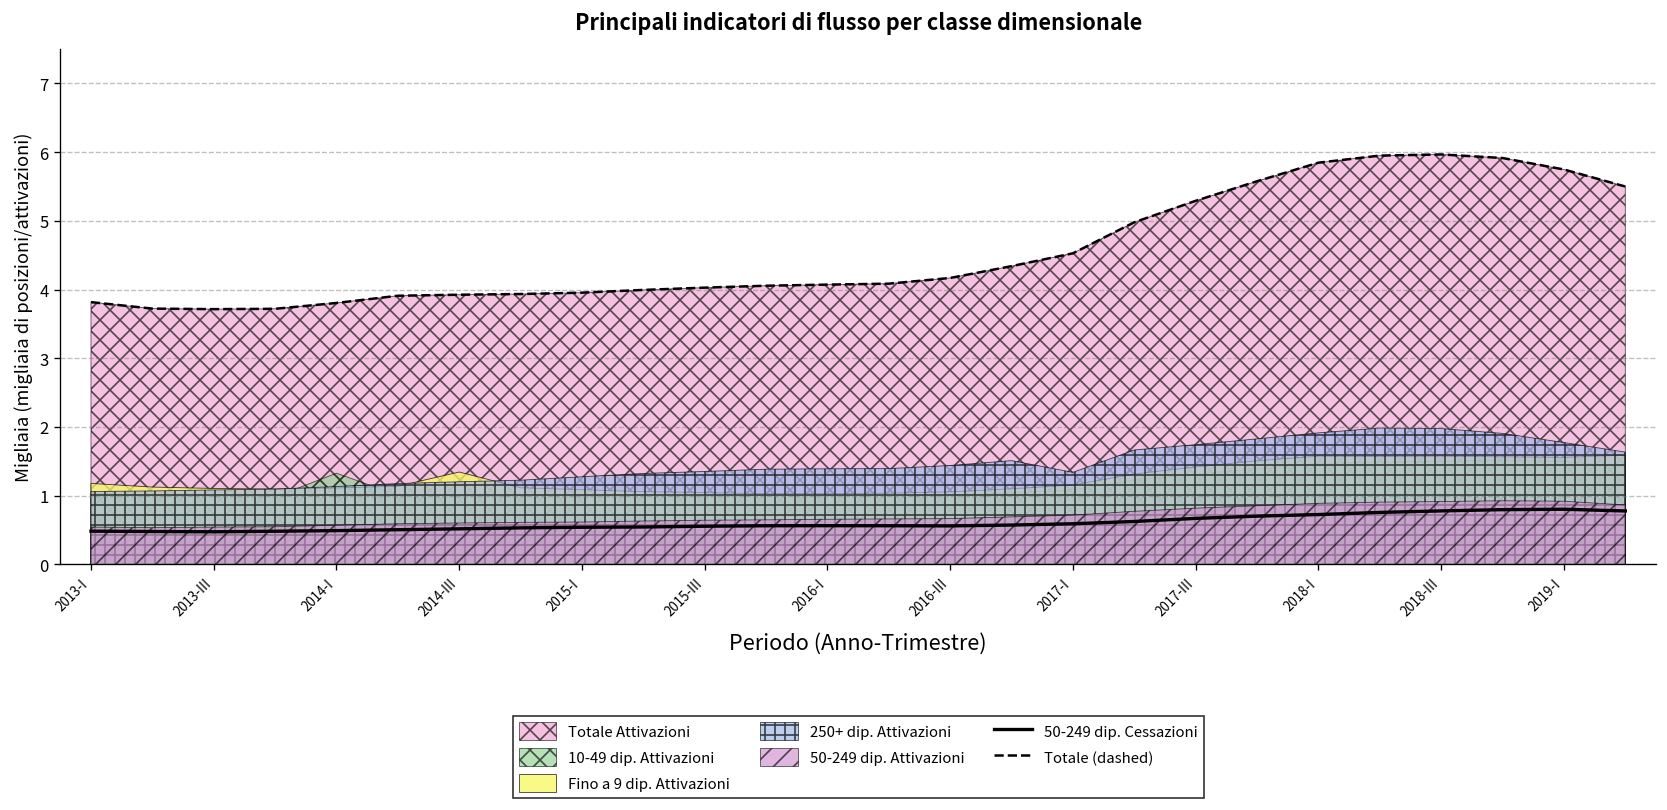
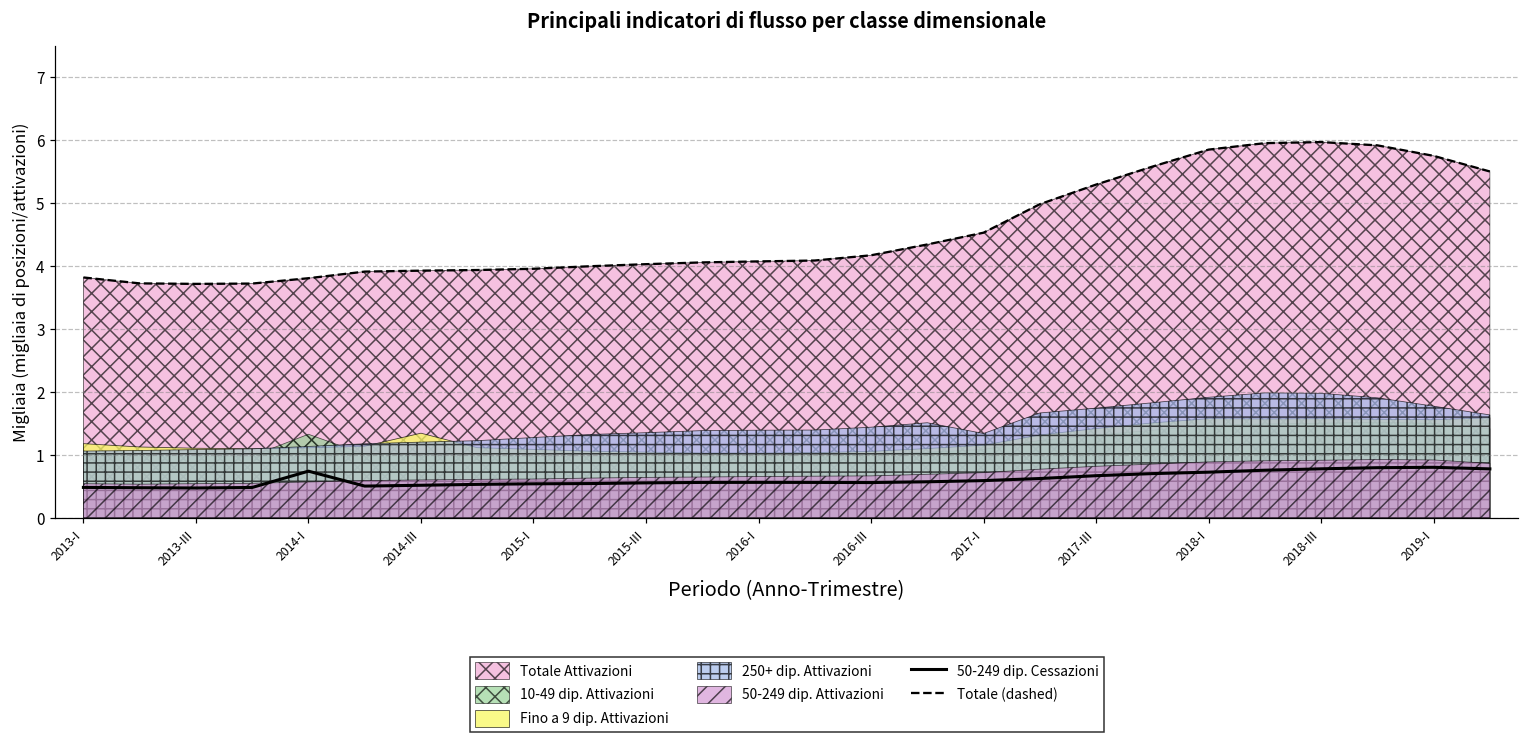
50-249 dip. Cessazioni, 2014-I: 0.5 -> 0.7
